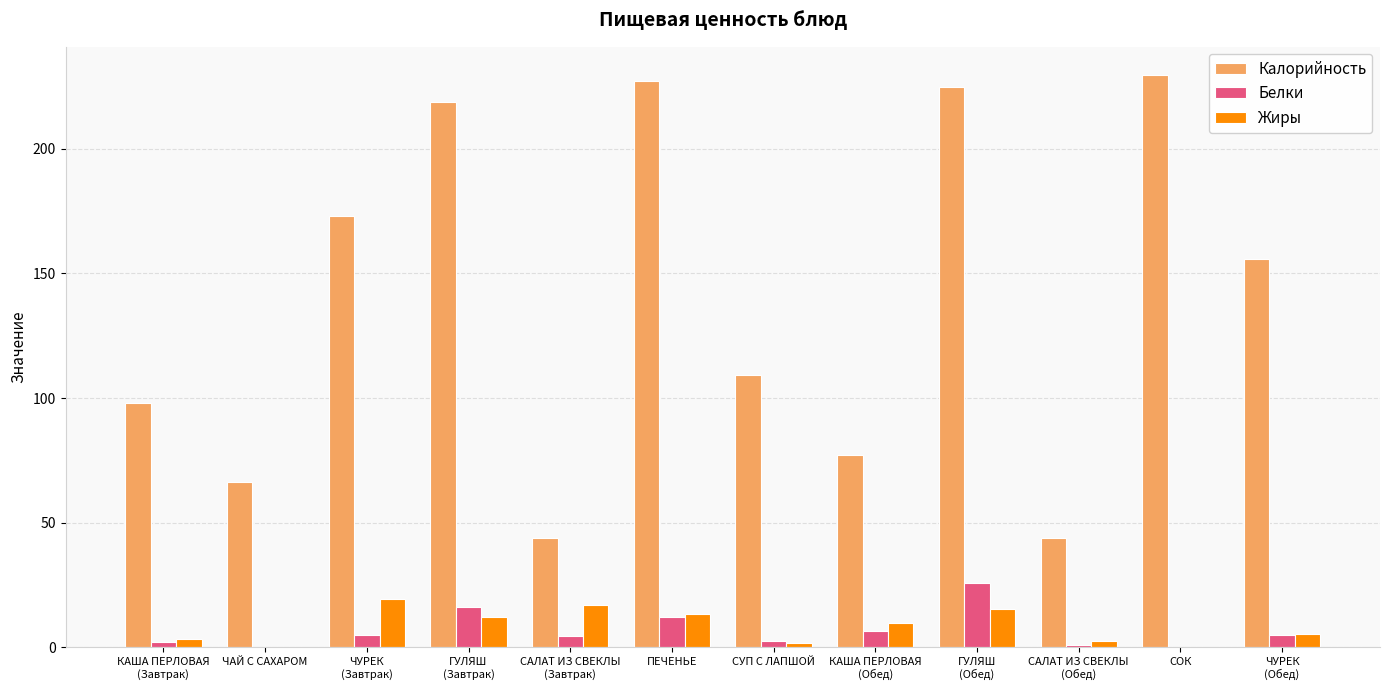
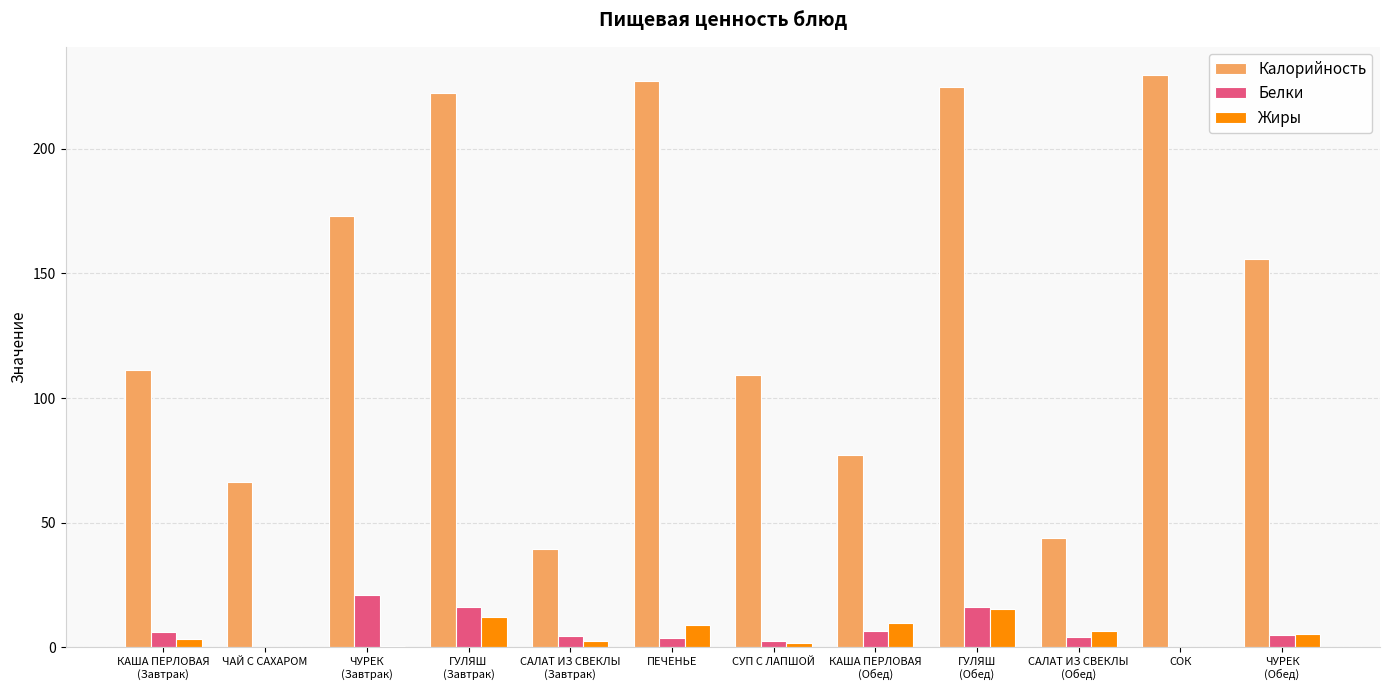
Калорийность, КАША ПЕРЛОВАЯ (Завтрак): 98 -> 111
Белки, КАША ПЕРЛОВАЯ (Завтрак): 2 -> 6
Белки, ЧУРЕК (Завтрак): 5 -> 21
Жиры, ЧУРЕК (Завтрак): 19 -> 1
Калорийность, ГУЛЯШ (Завтрак): 219 -> 222
Калорийность, САЛАТ ИЗ СВЕКЛЫ (Завтрак): 44 -> 39
Жиры, САЛАТ ИЗ СВЕКЛЫ (Завтрак): 17 -> 2
Белки, ПЕЧЕНЬЕ: 12 -> 4
Жиры, ПЕЧЕНЬЕ: 13 -> 9
Белки, ГУЛЯШ (Обед): 26 -> 16
Белки, САЛАТ ИЗ СВЕКЛЫ (Обед): 1 -> 4
Жиры, САЛАТ ИЗ СВЕКЛЫ (Обед): 2 -> 6
